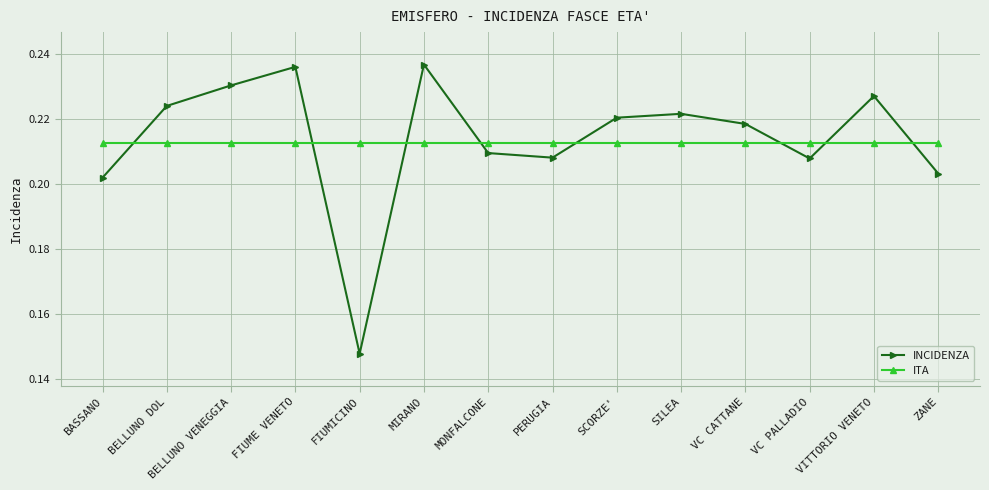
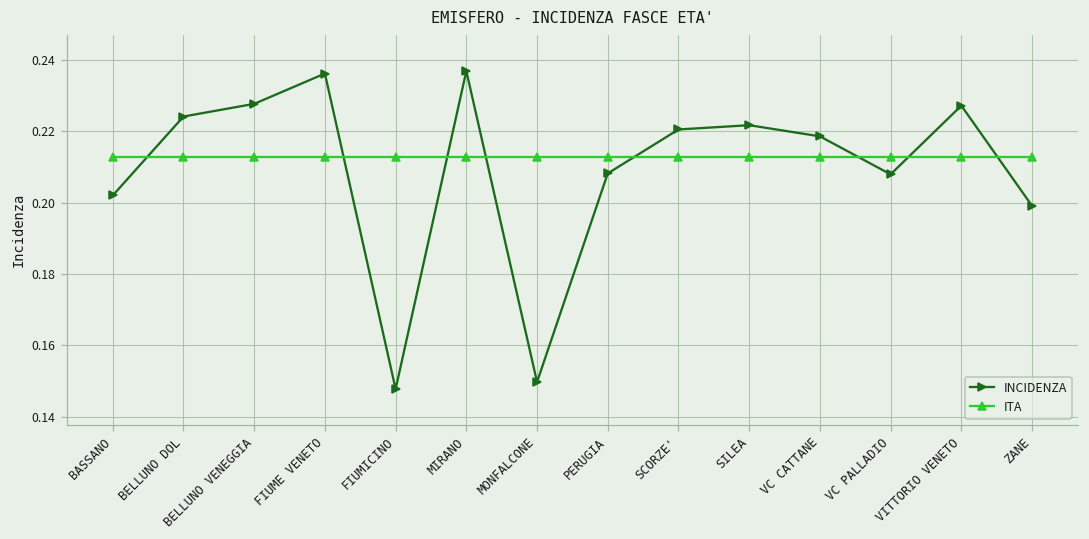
INCIDENZA, BELLUNO VENEGGIA: 0.230 -> 0.228
INCIDENZA, MONFALCONE: 0.210 -> 0.150
INCIDENZA, ZANE: 0.203 -> 0.199
